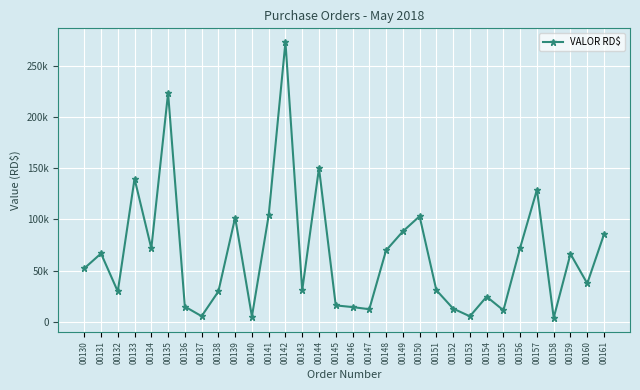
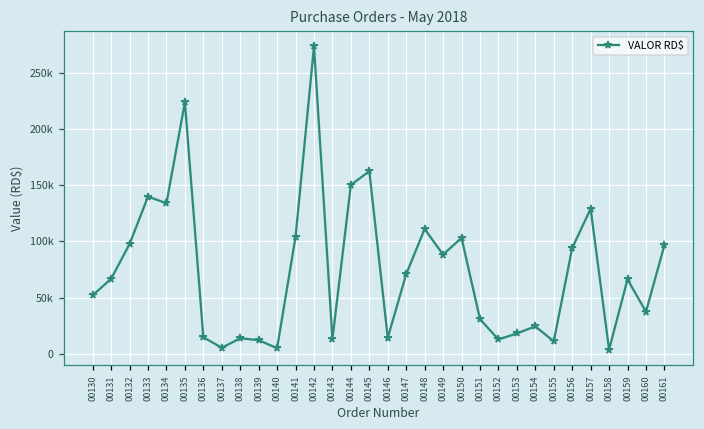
00132: 29000 -> 98000
00134: 72000 -> 134000
00138: 29000 -> 14000
00139: 102000 -> 12000
00143: 31000 -> 13000
00145: 16000 -> 162000
00147: 12000 -> 71000
00148: 70000 -> 111000
00153: 5000 -> 18000
00156: 72000 -> 94000
00161: 85000 -> 97000
